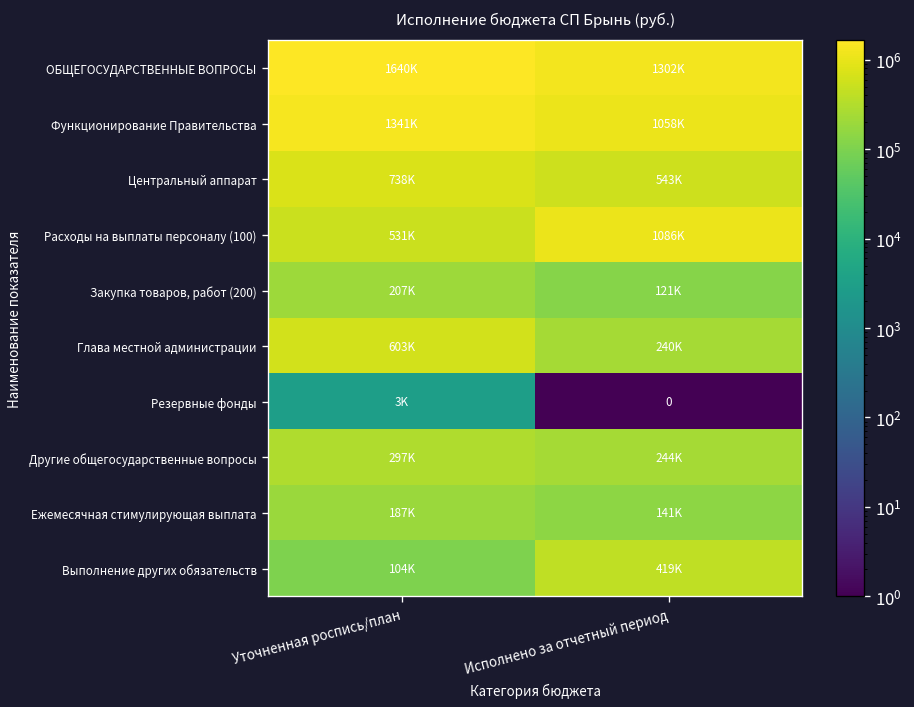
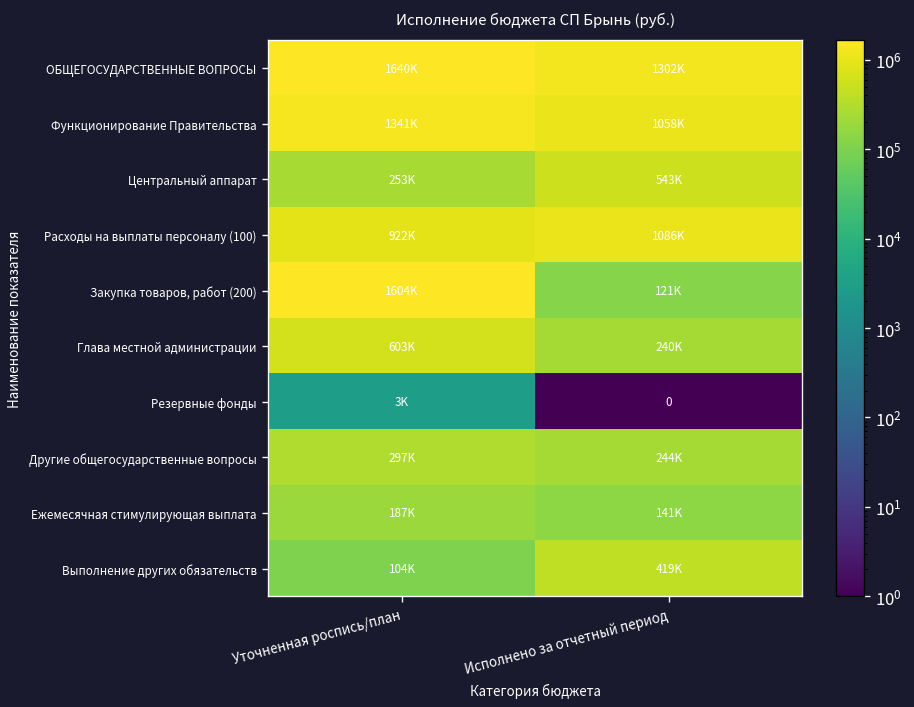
Центральный аппарат, Уточненная роспись/план: 738K -> 253K
Расходы на выплаты персоналу (100), Уточненная роспись/план: 531K -> 922K
Закупка товаров, работ (200), Уточненная роспись/план: 207K -> 1604K
